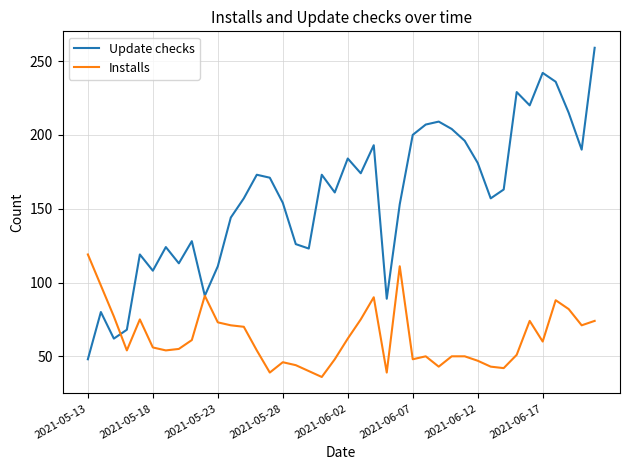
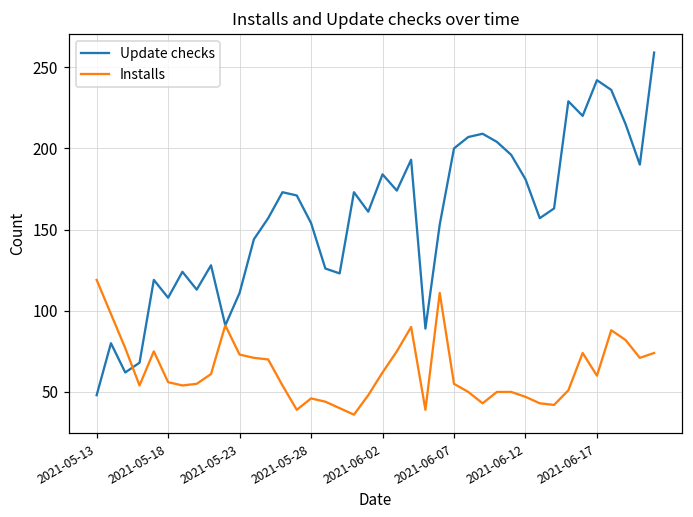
Installs, 2021-06-07: 48 -> 55
